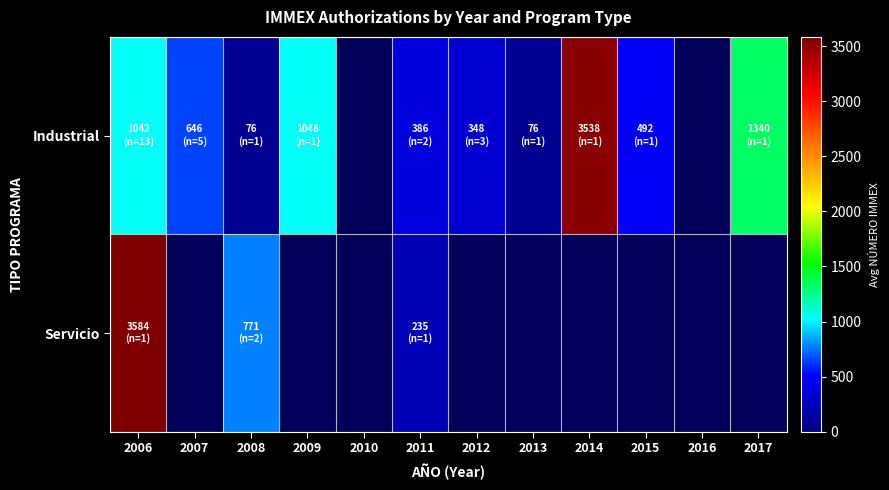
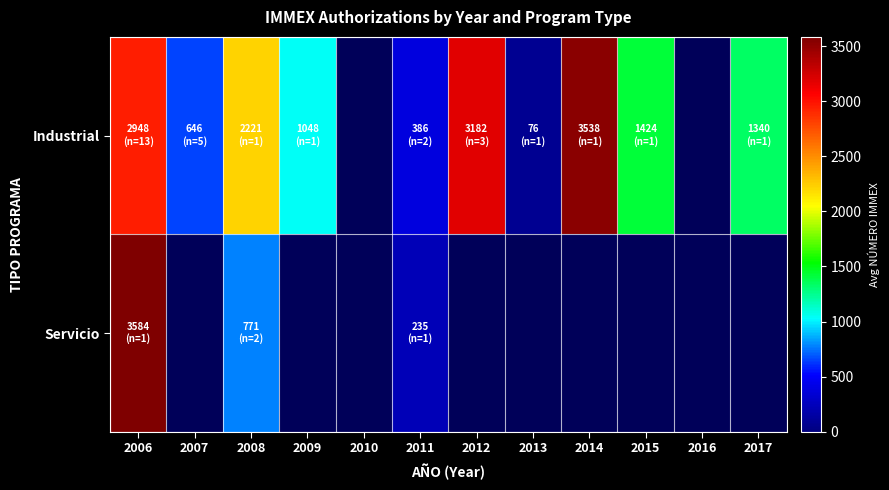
Industrial, 2006: 1042 -> 2948
Industrial, 2008: 76 -> 2221
Industrial, 2012: 348 -> 3182
Industrial, 2015: 492 -> 1424
